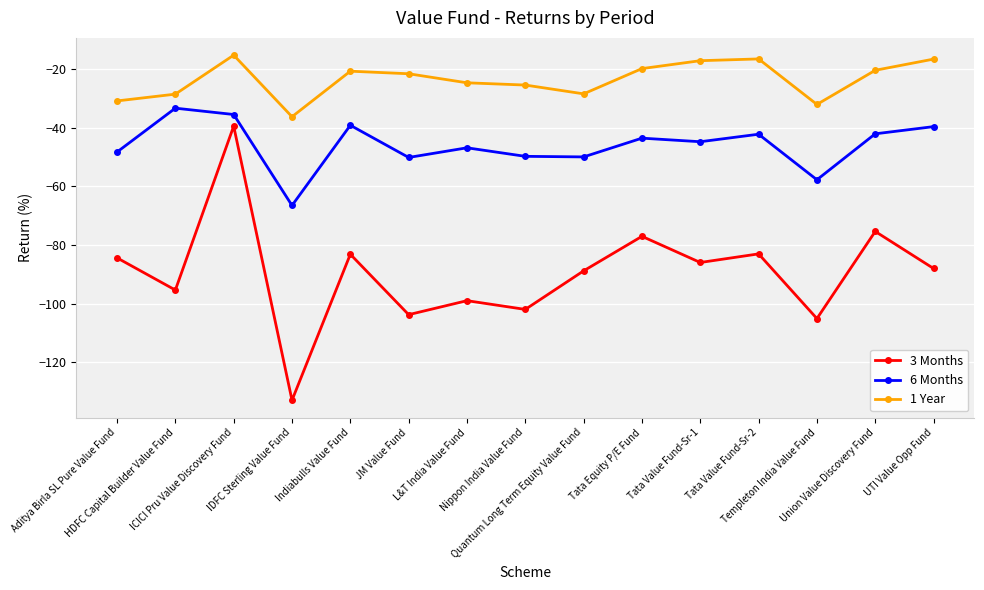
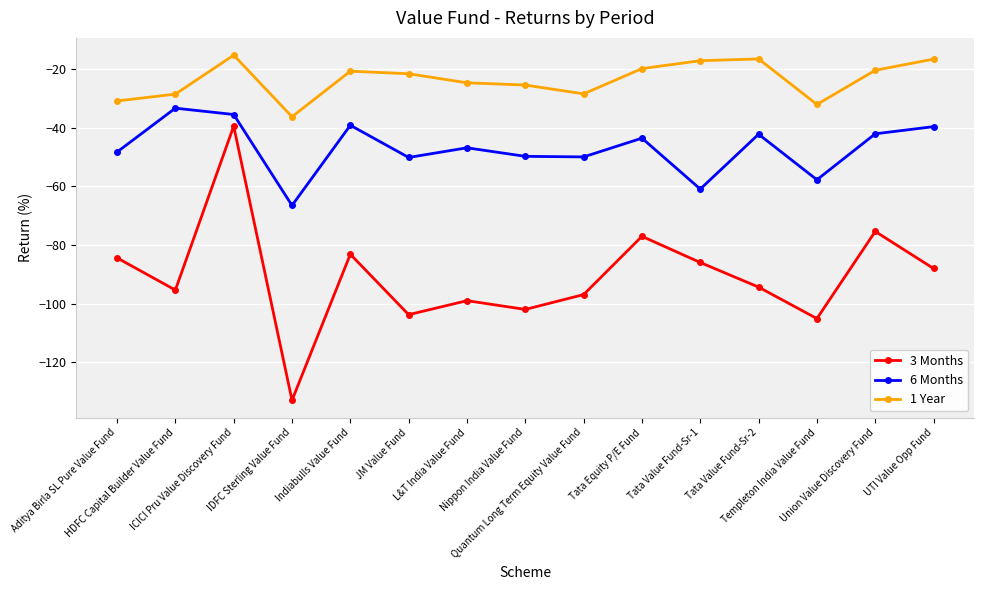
3 Months, Quantum Long Term Equity Value Fund: -89 -> -97
6 Months, Tata Value Fund-Sr-1: -45 -> -61
3 Months, Tata Value Fund-Sr-2: -83 -> -94
